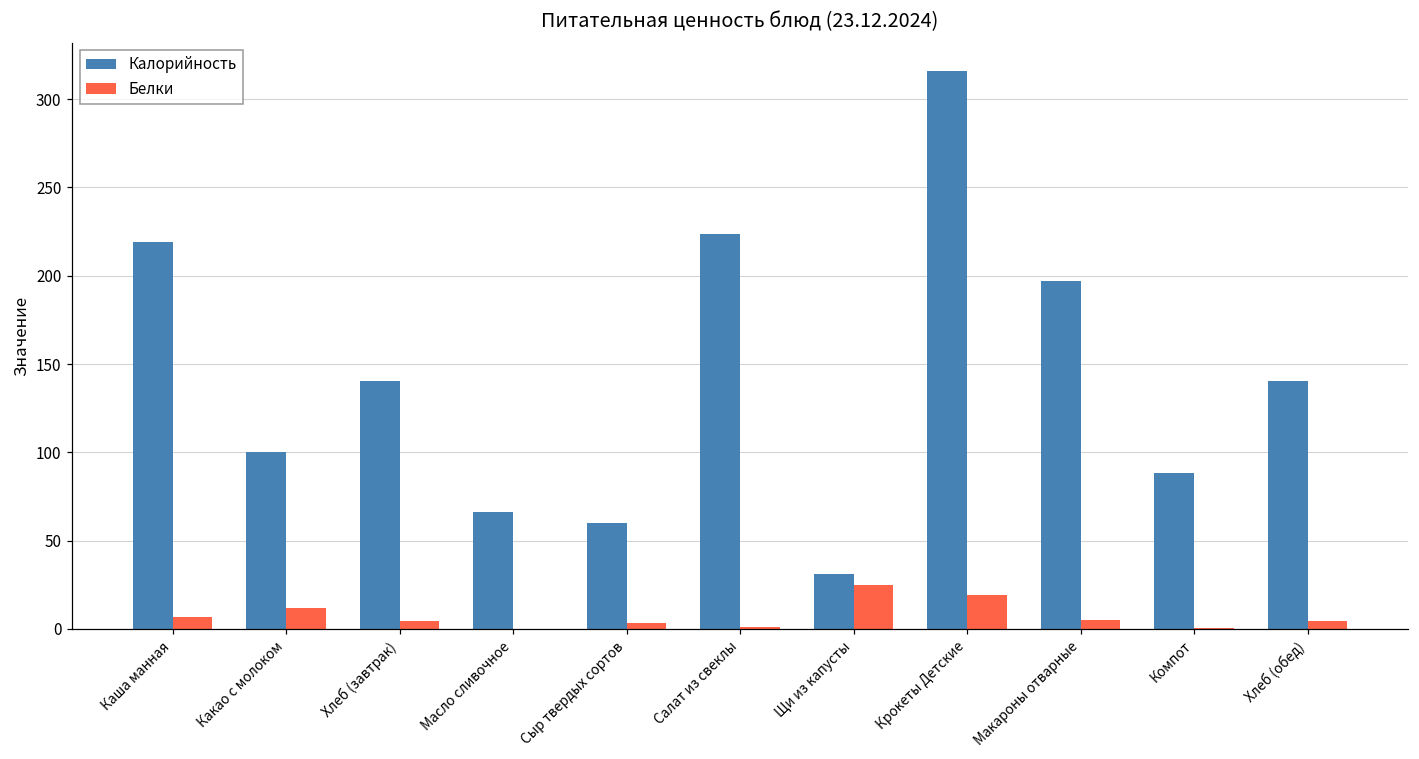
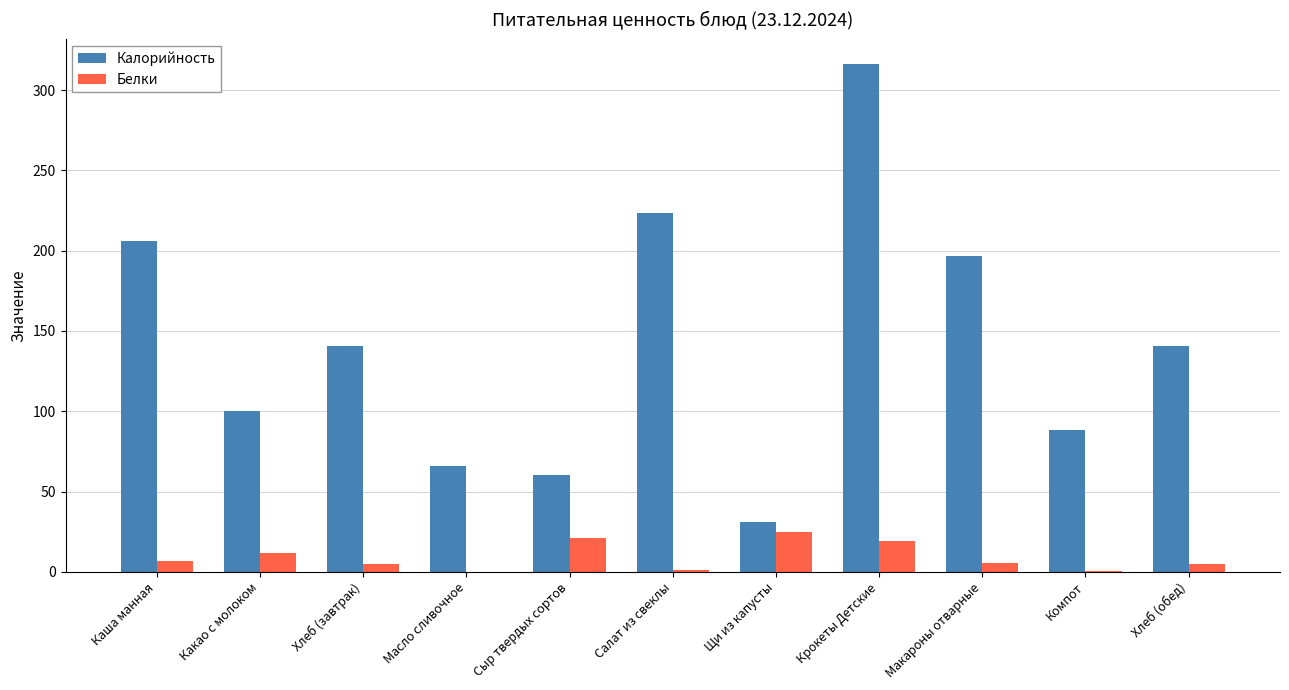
Калорийность, Каша манная: 219 -> 206
Белки, Сыр твердых сортов: 4 -> 21
